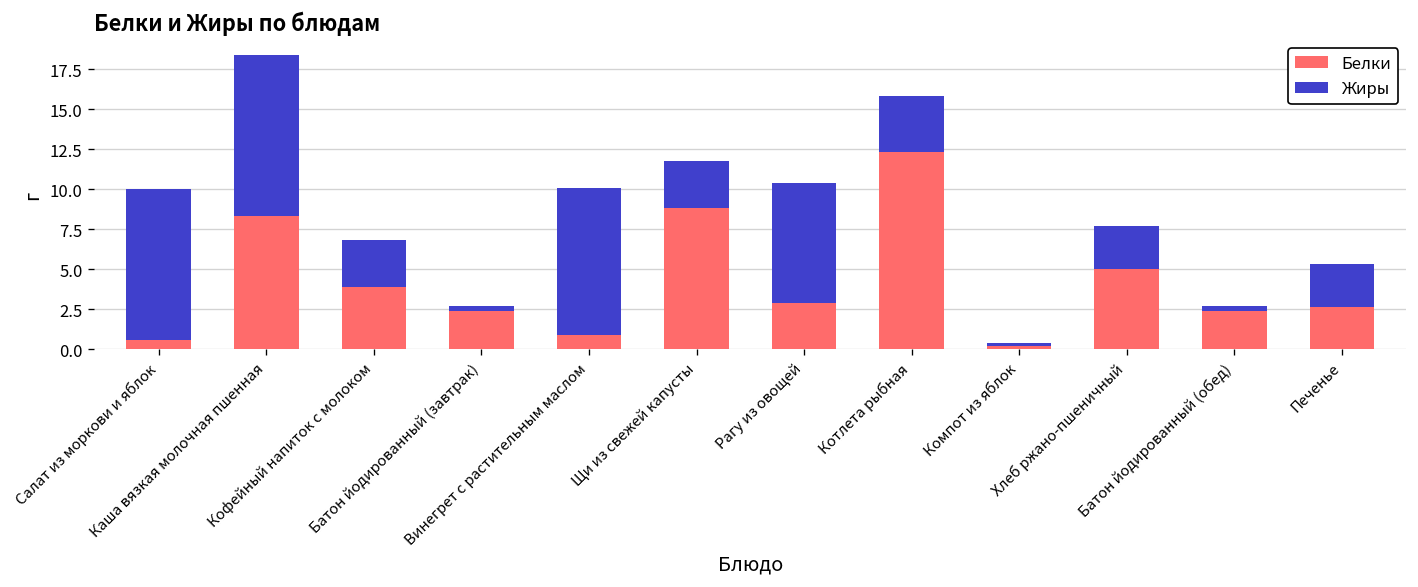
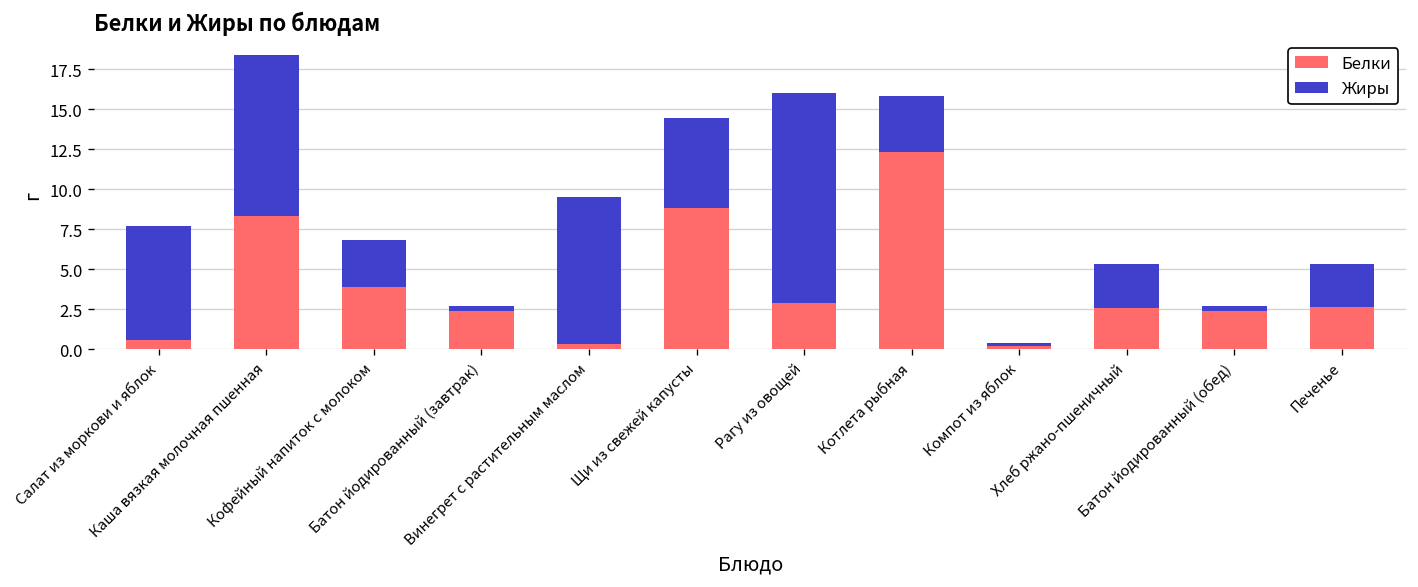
Жиры, Салат из моркови и яблок: 9.4 -> 7.1
Белки, Винегрет с растительным маслом: 0.9 -> 0.3
Жиры, Щи из свежей капусты: 2.9 -> 5.6
Жиры, Рагу из овощей: 7.5 -> 13.1
Белки, Хлеб ржано-пшеничный: 5.0 -> 2.6
